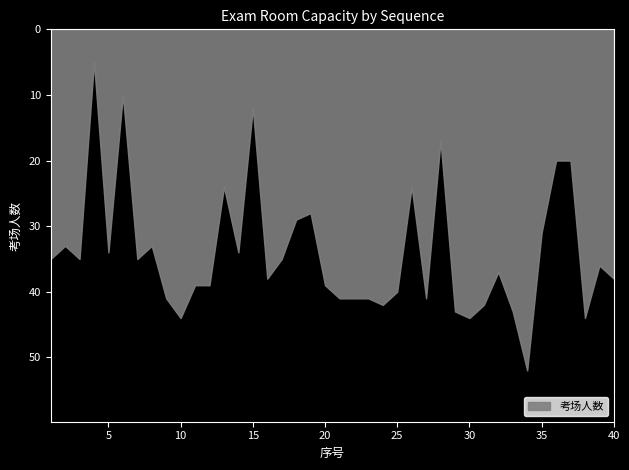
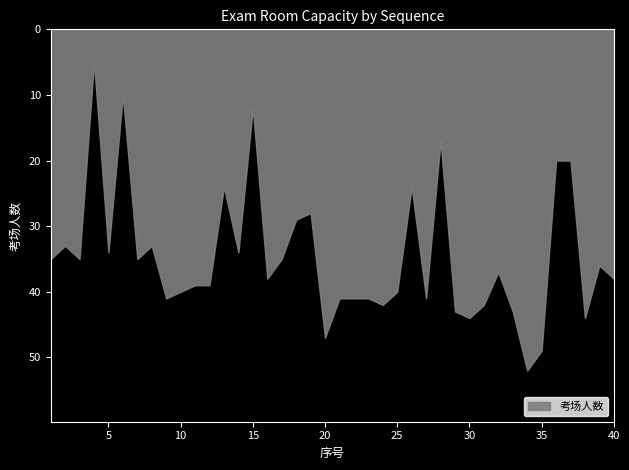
10: 44 -> 40
20: 39 -> 47
35: 31 -> 49
